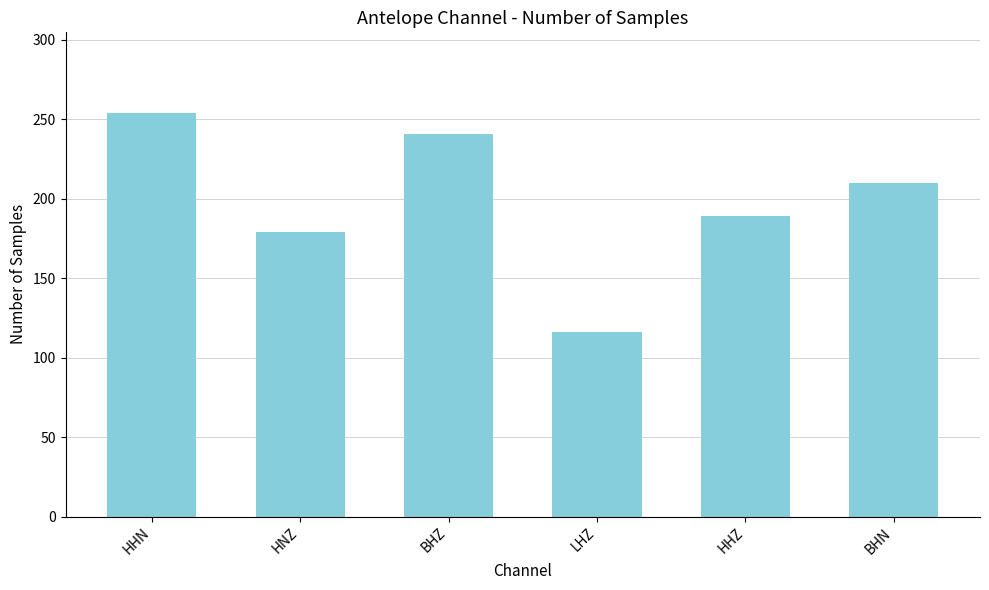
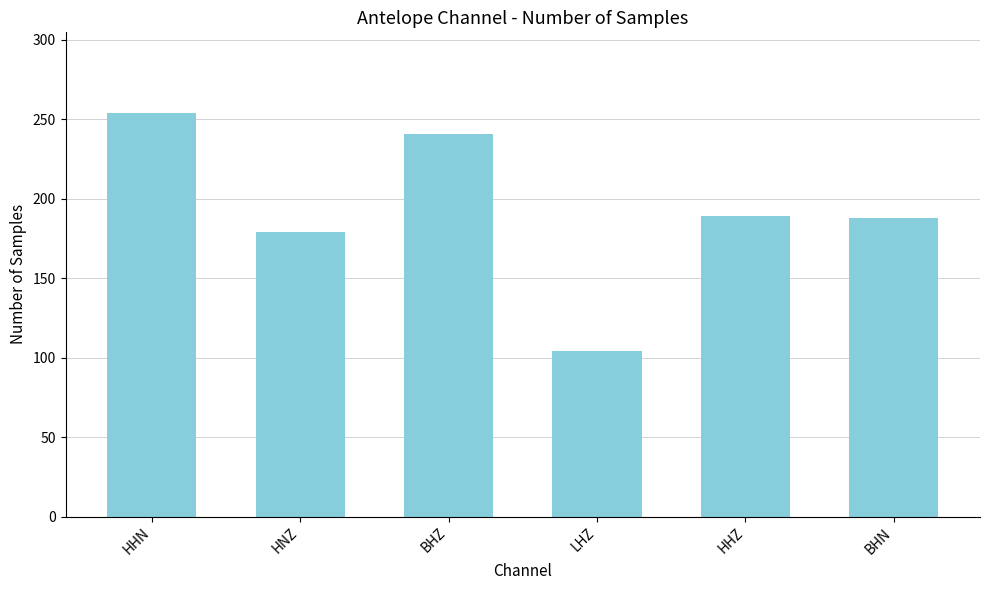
LHZ: 116 -> 104
BHN: 210 -> 188
